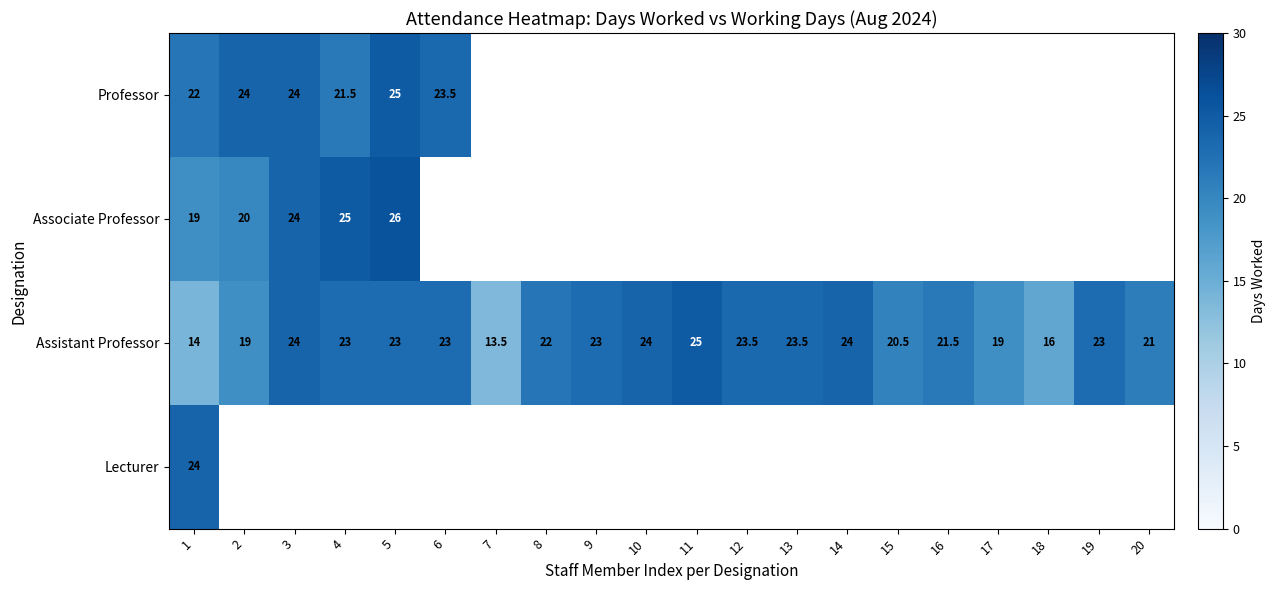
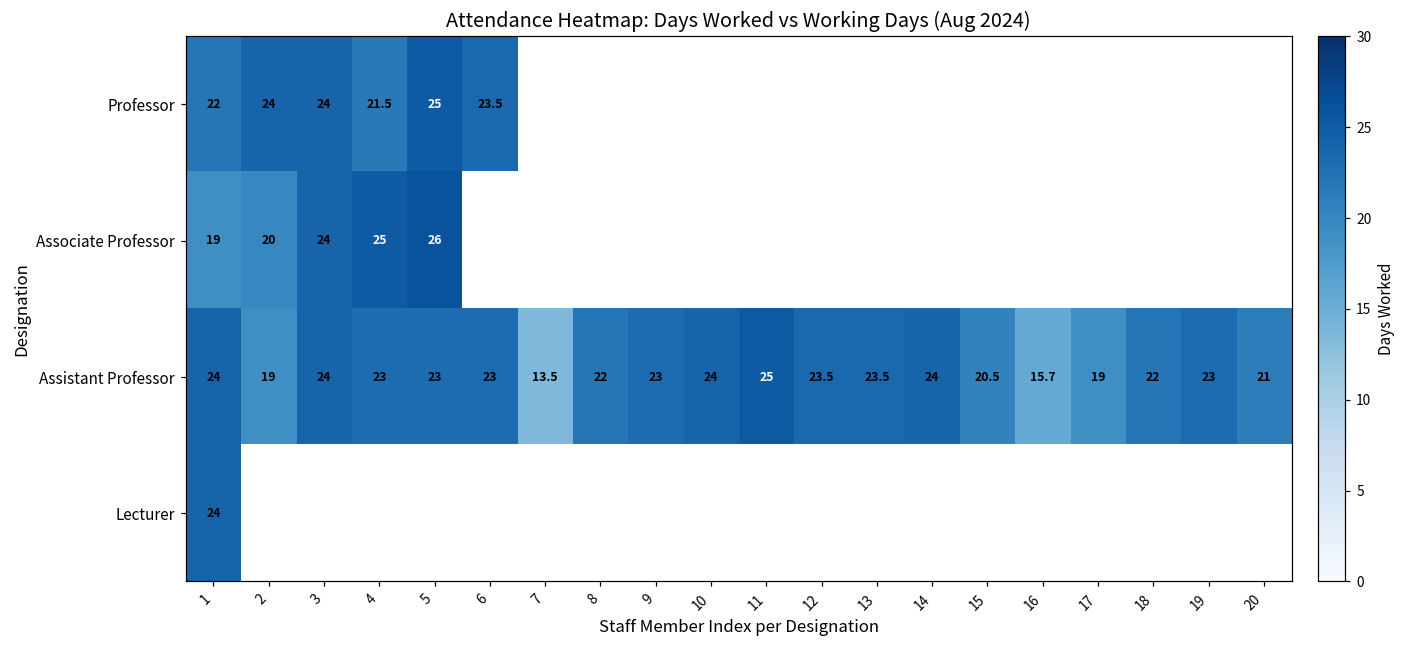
Assistant Professor, 1: 14 -> 24
Assistant Professor, 16: 21.5 -> 15.7
Assistant Professor, 18: 16 -> 22
